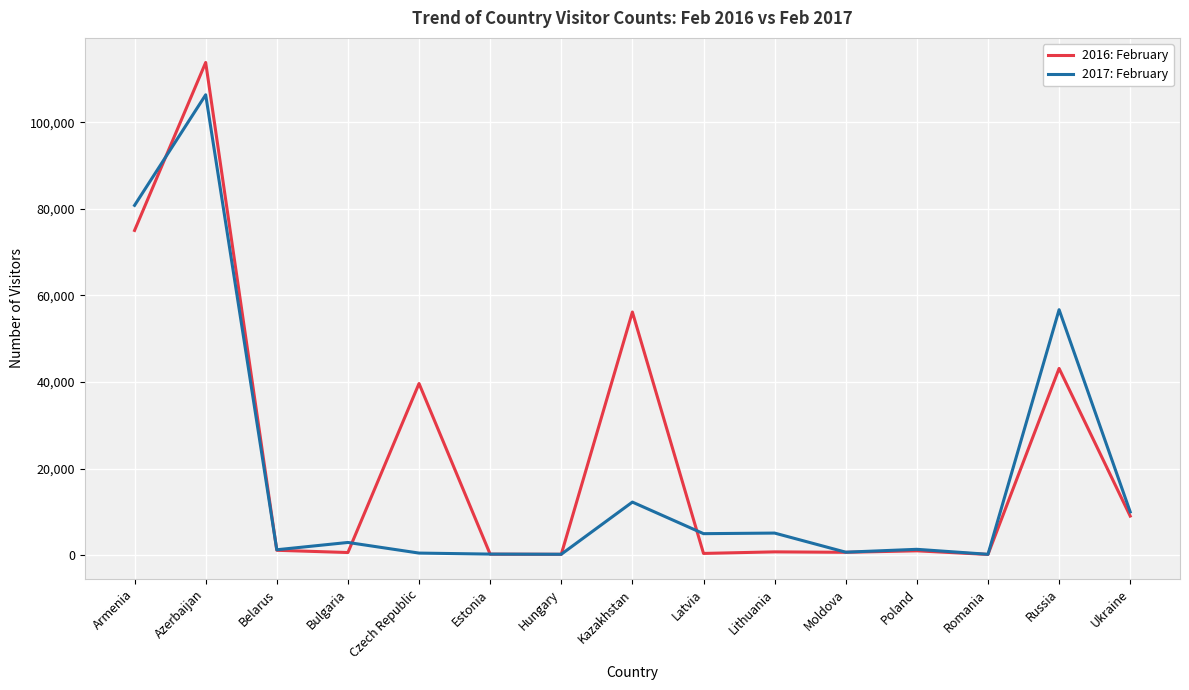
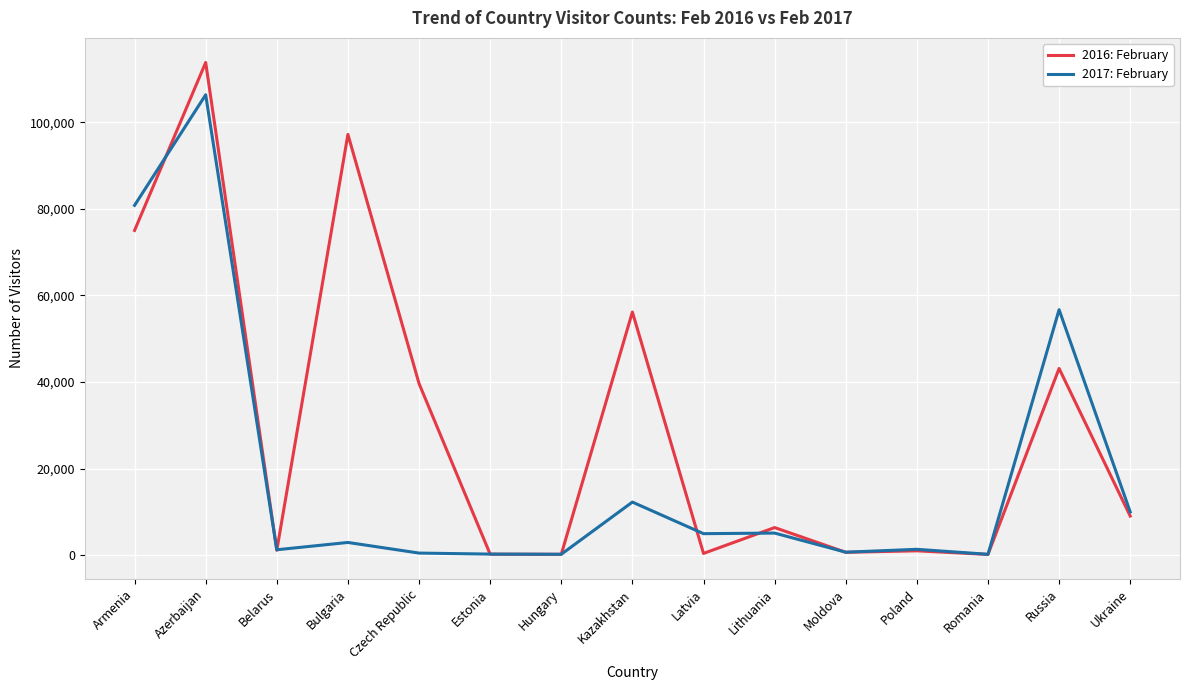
2016: February, Bulgaria: 1,000 -> 97,000
2016: February, Lithuania: 1,000 -> 6,000
